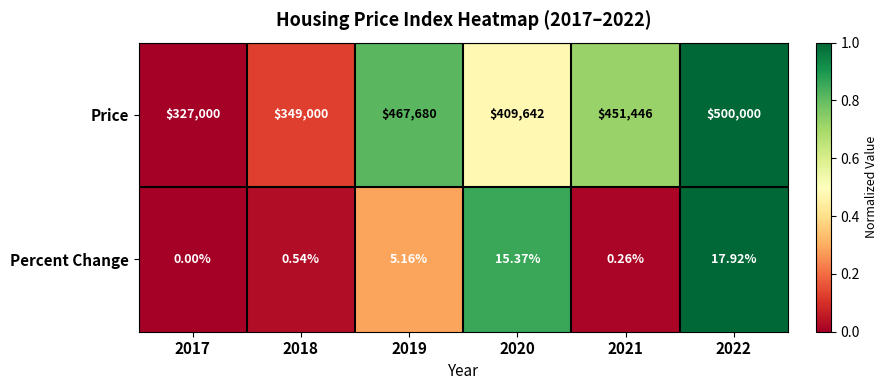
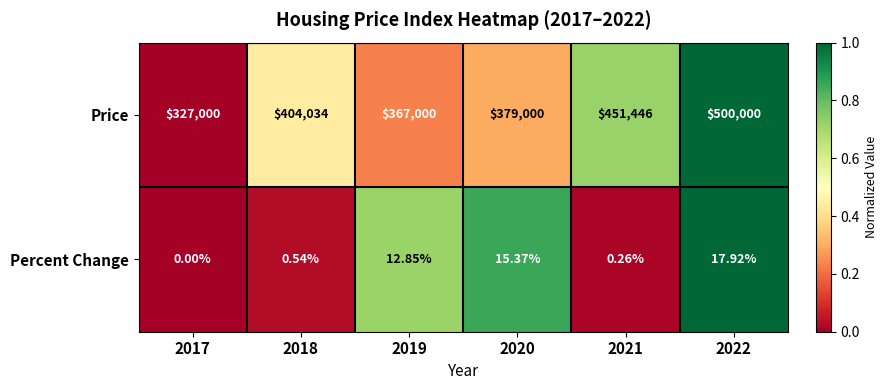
Price, 2018: $349,000 -> $404,034
Price, 2019: $467,680 -> $367,000
Price, 2020: $409,642 -> $379,000
Percent Change, 2019: 5.16% -> 12.85%
